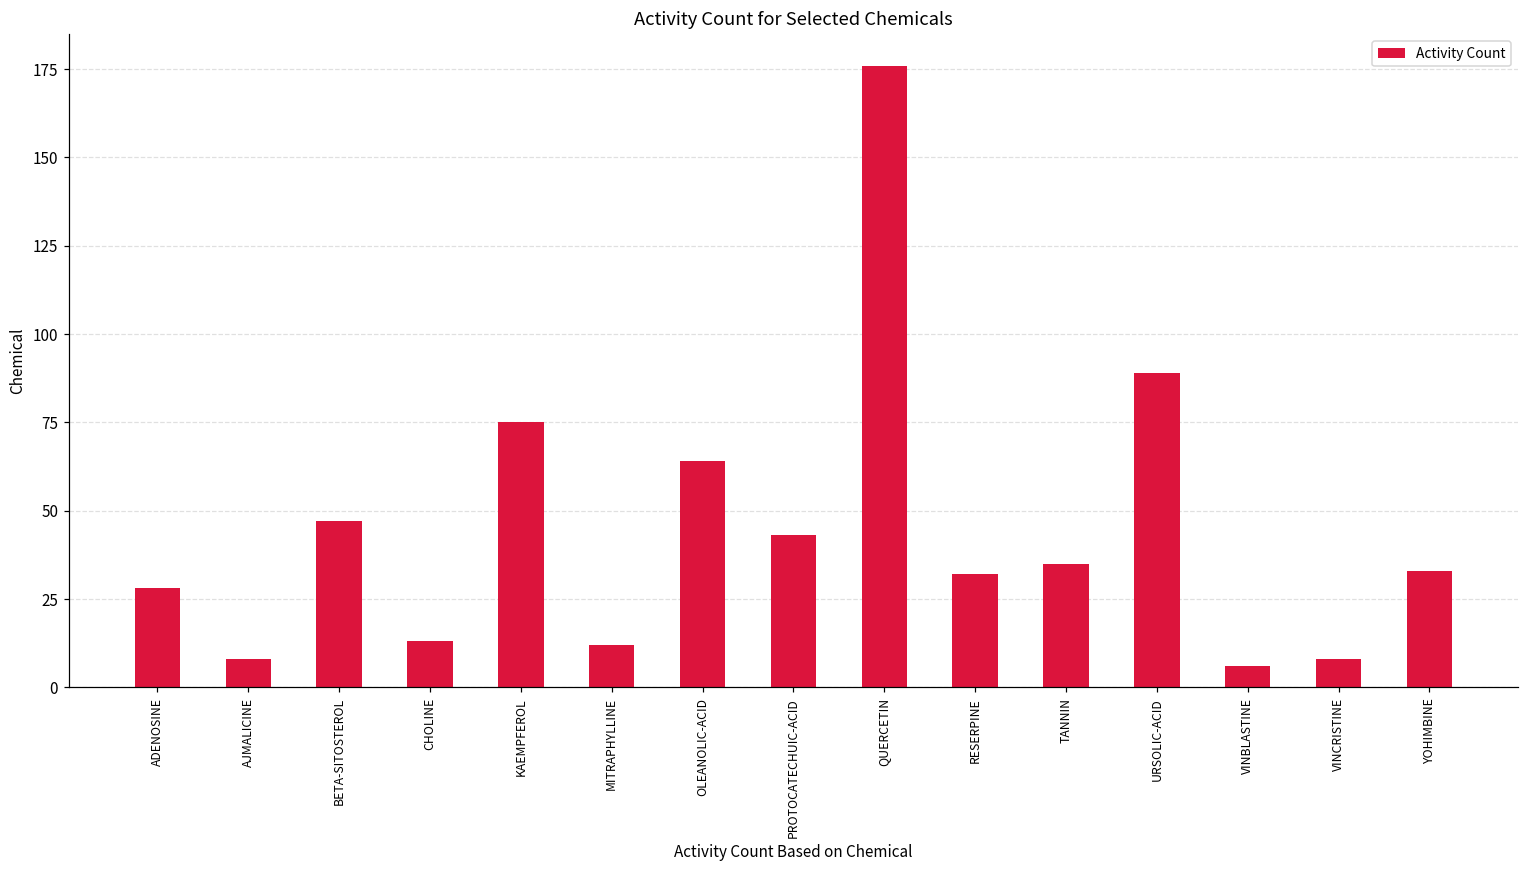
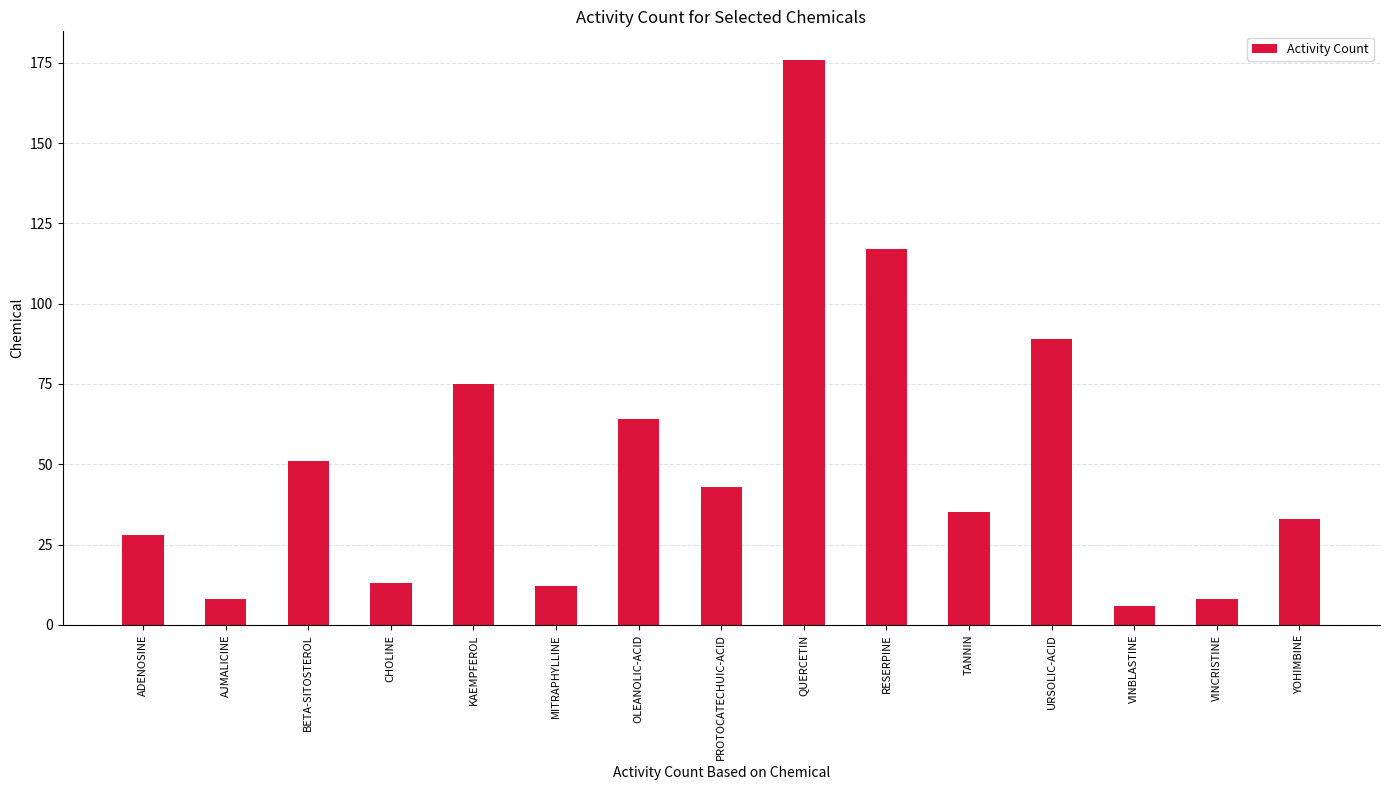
BETA-SITOSTEROL: 47 -> 51
RESERPINE: 32 -> 117
